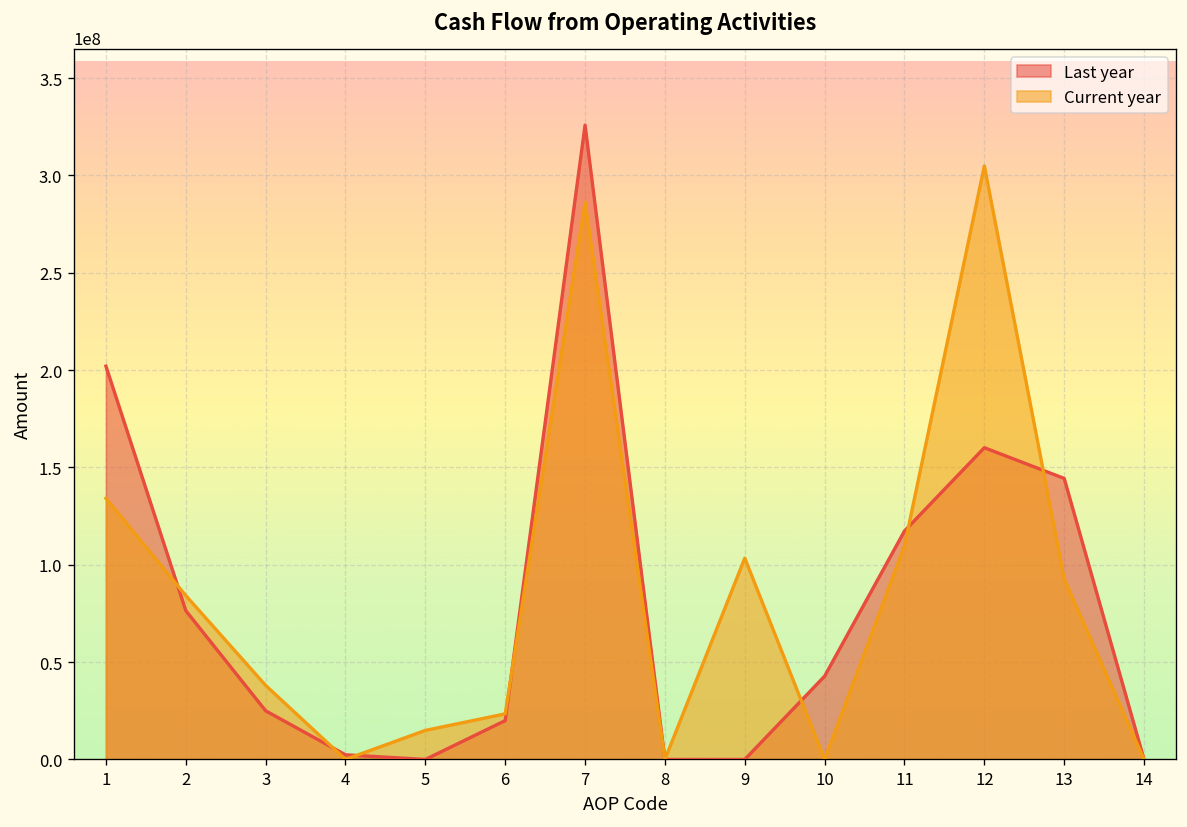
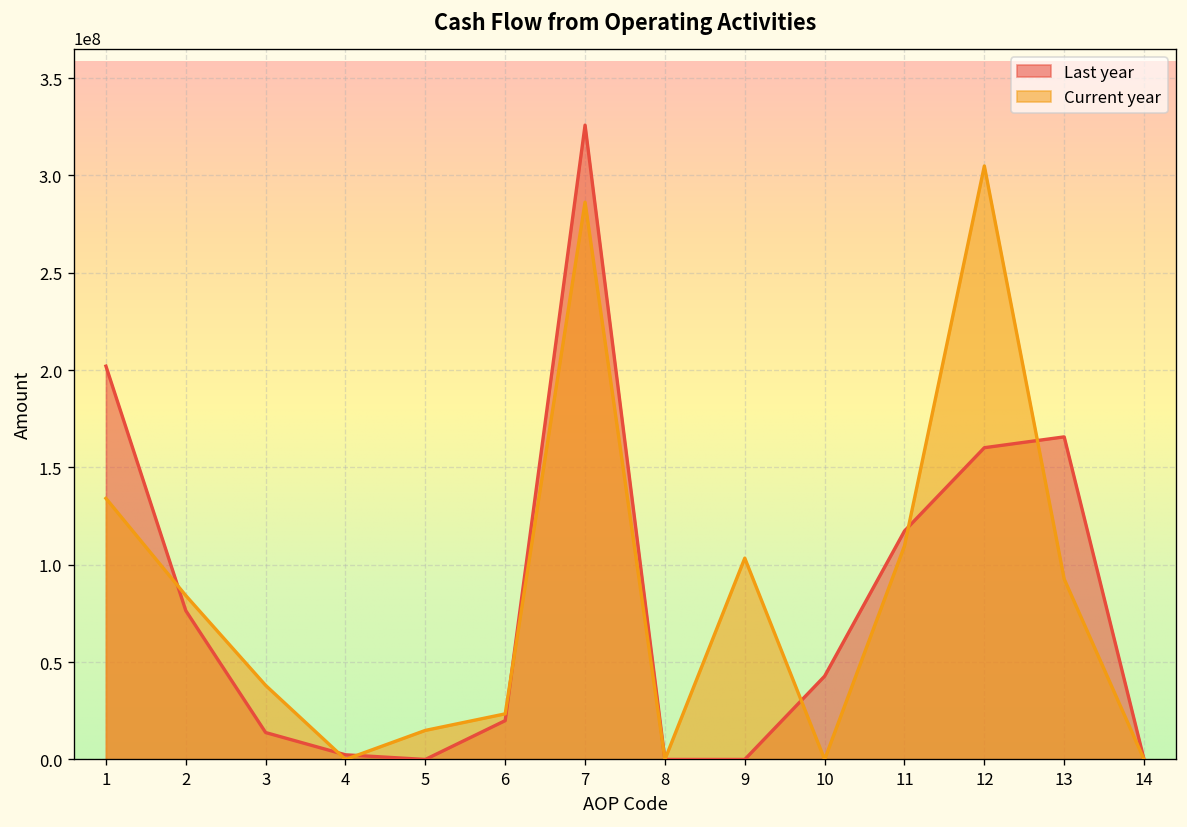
Last year, 3: 25000000 -> 14000000
Last year, 13: 144000000 -> 166000000
